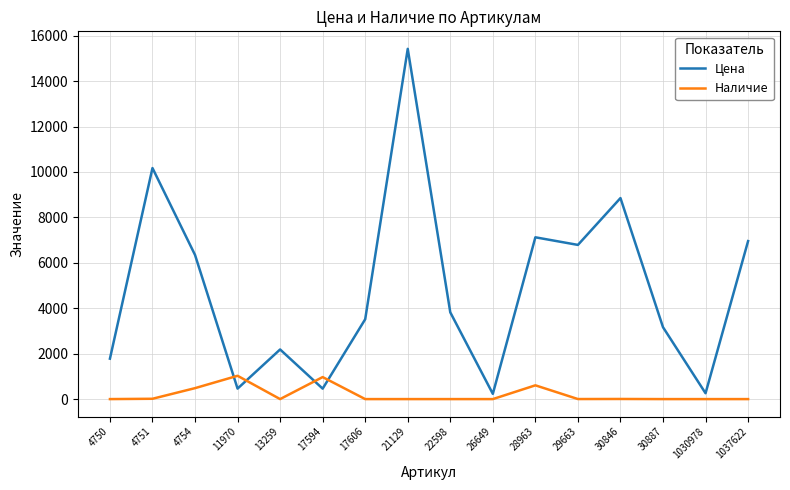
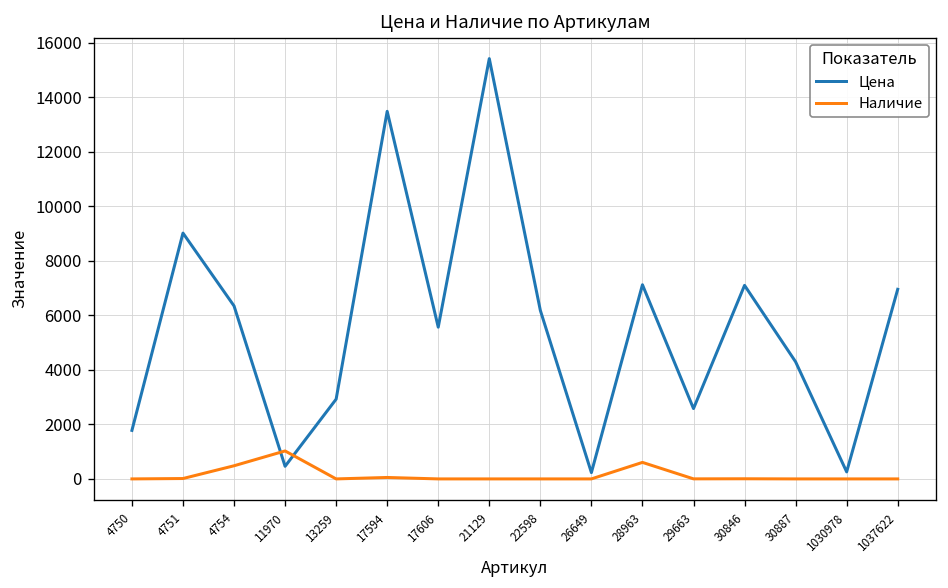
Цена, 4751: 10200 -> 9000
Цена, 13259: 2200 -> 2900
Цена, 17594: 500 -> 13500
Наличие, 17594: 1000 -> 100
Цена, 17606: 3500 -> 5600
Цена, 22598: 3800 -> 6200
Цена, 29663: 6800 -> 2600
Цена, 30846: 8900 -> 7100
Цена, 30887: 3200 -> 4300
